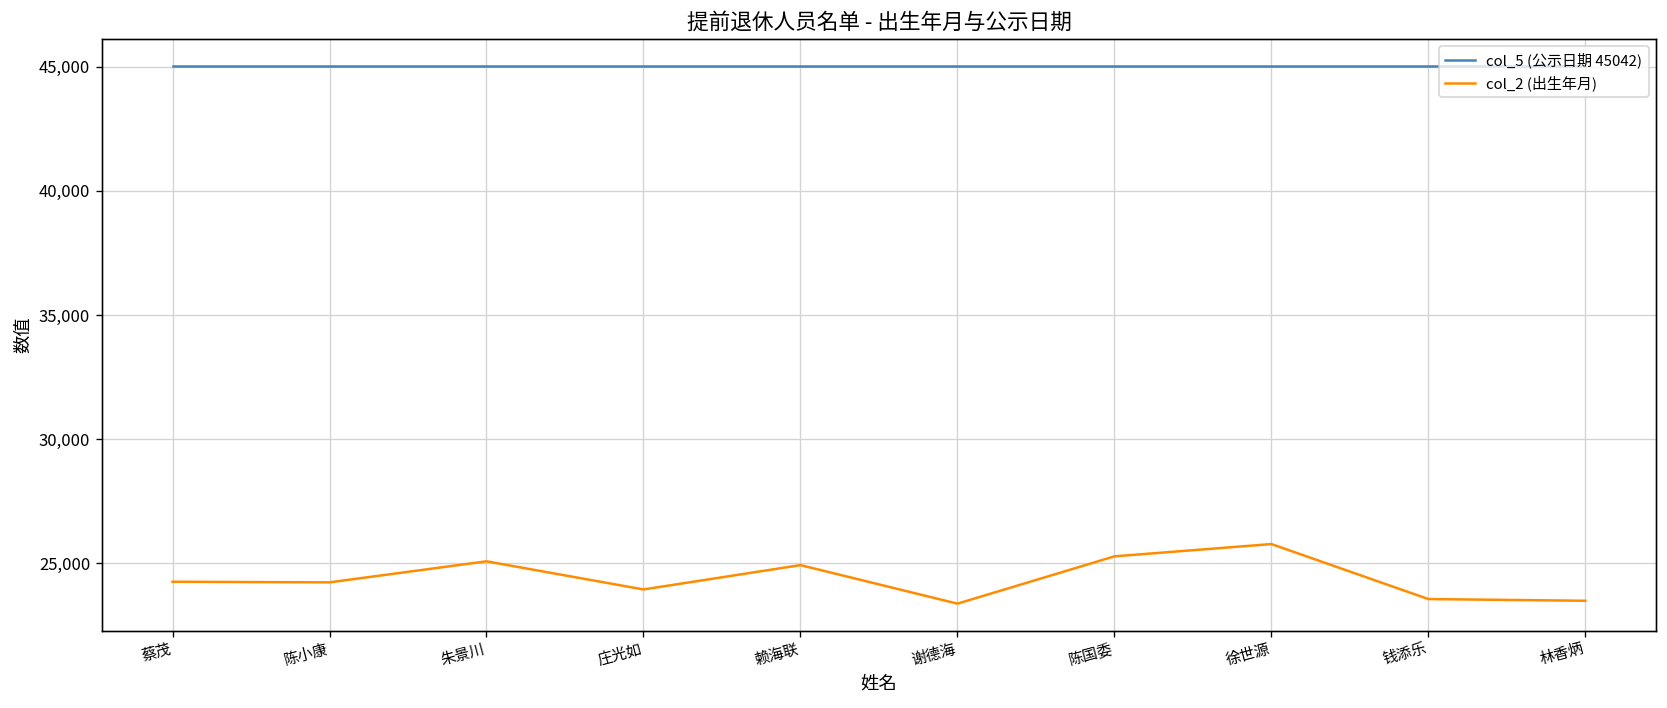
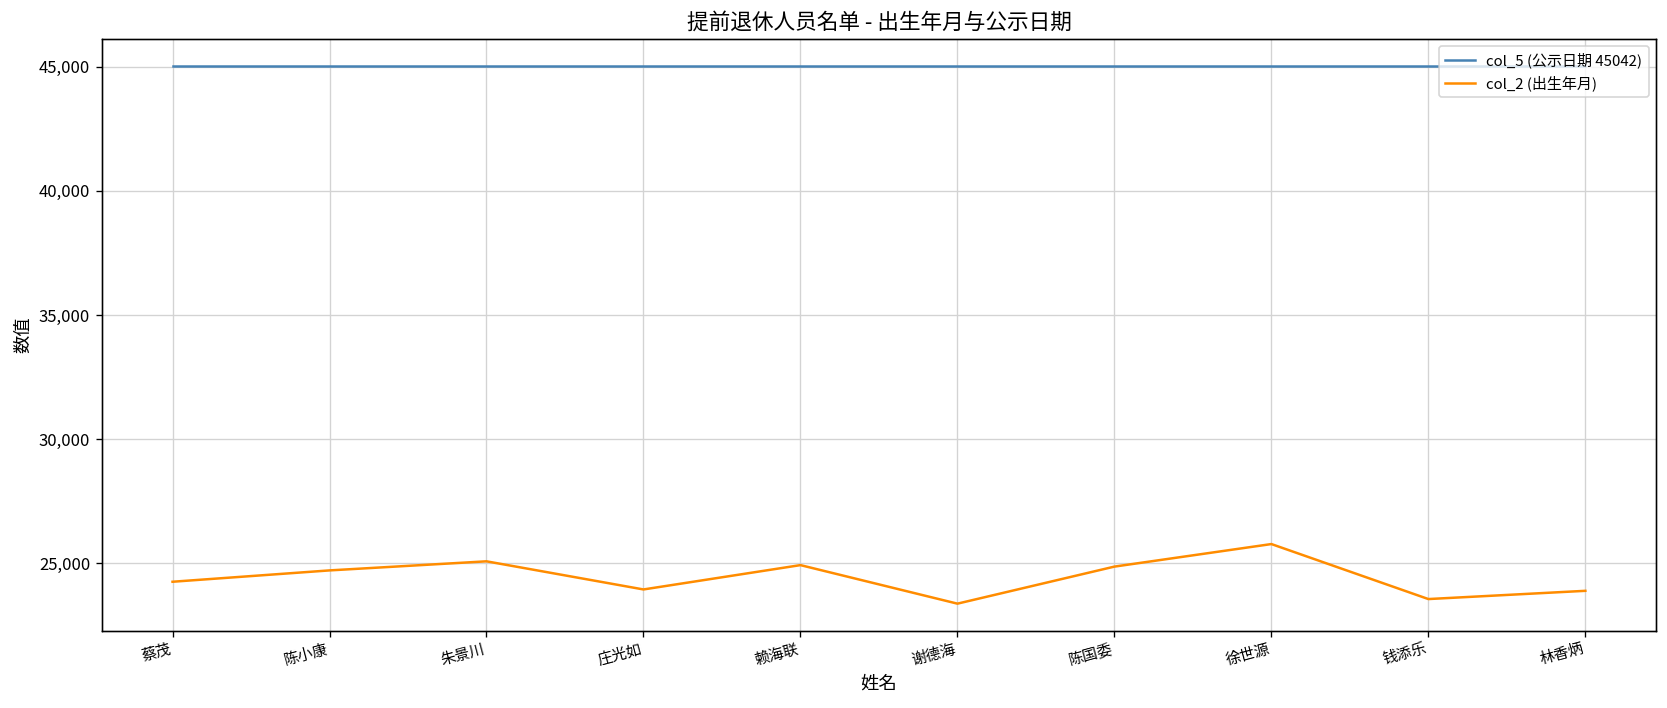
col_2 (出生年月), 陈小康: 24,200 -> 24,700
col_2 (出生年月), 陈国委: 25,300 -> 24,900
col_2 (出生年月), 林香炳: 23,500 -> 23,900
